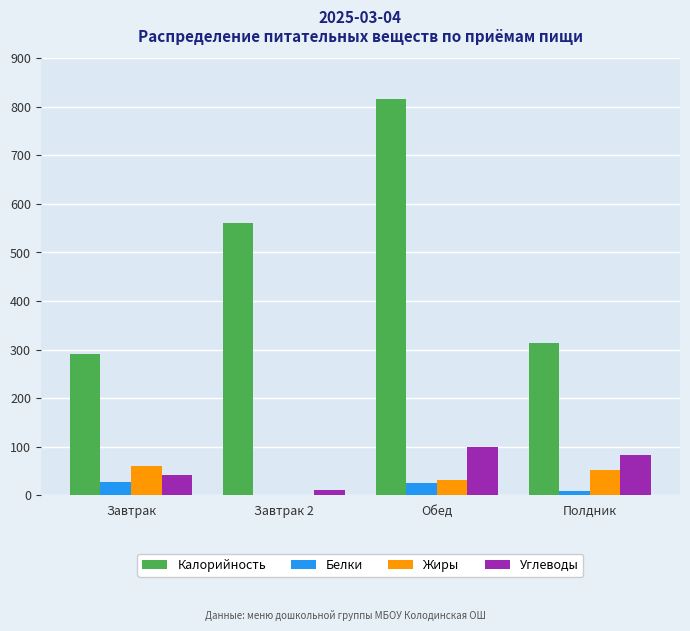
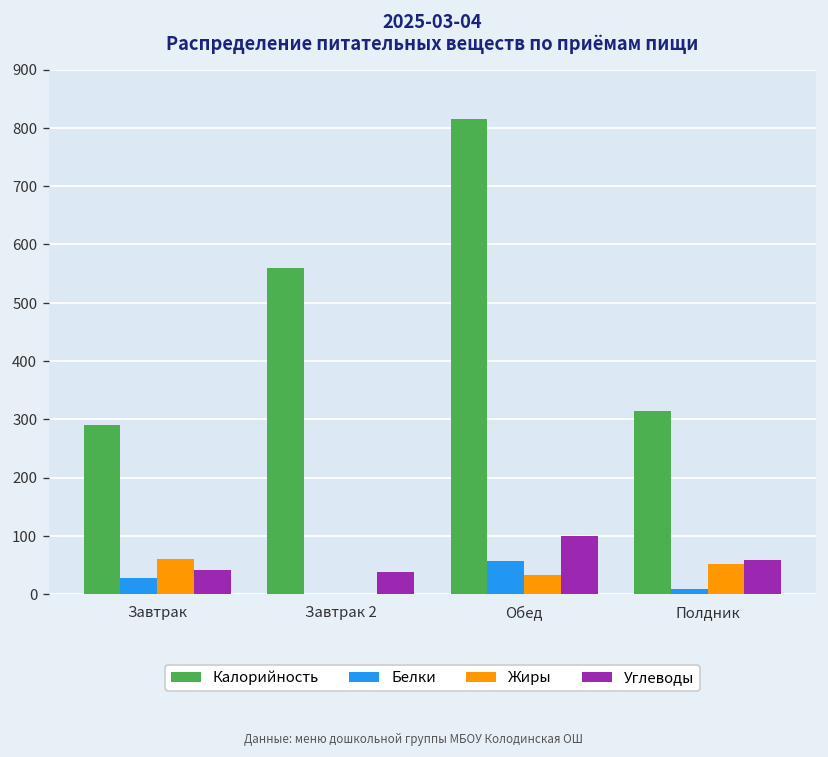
Углеводы, Завтрак 2: 10 -> 40
Белки, Обед: 30 -> 60
Углеводы, Полдник: 80 -> 60
